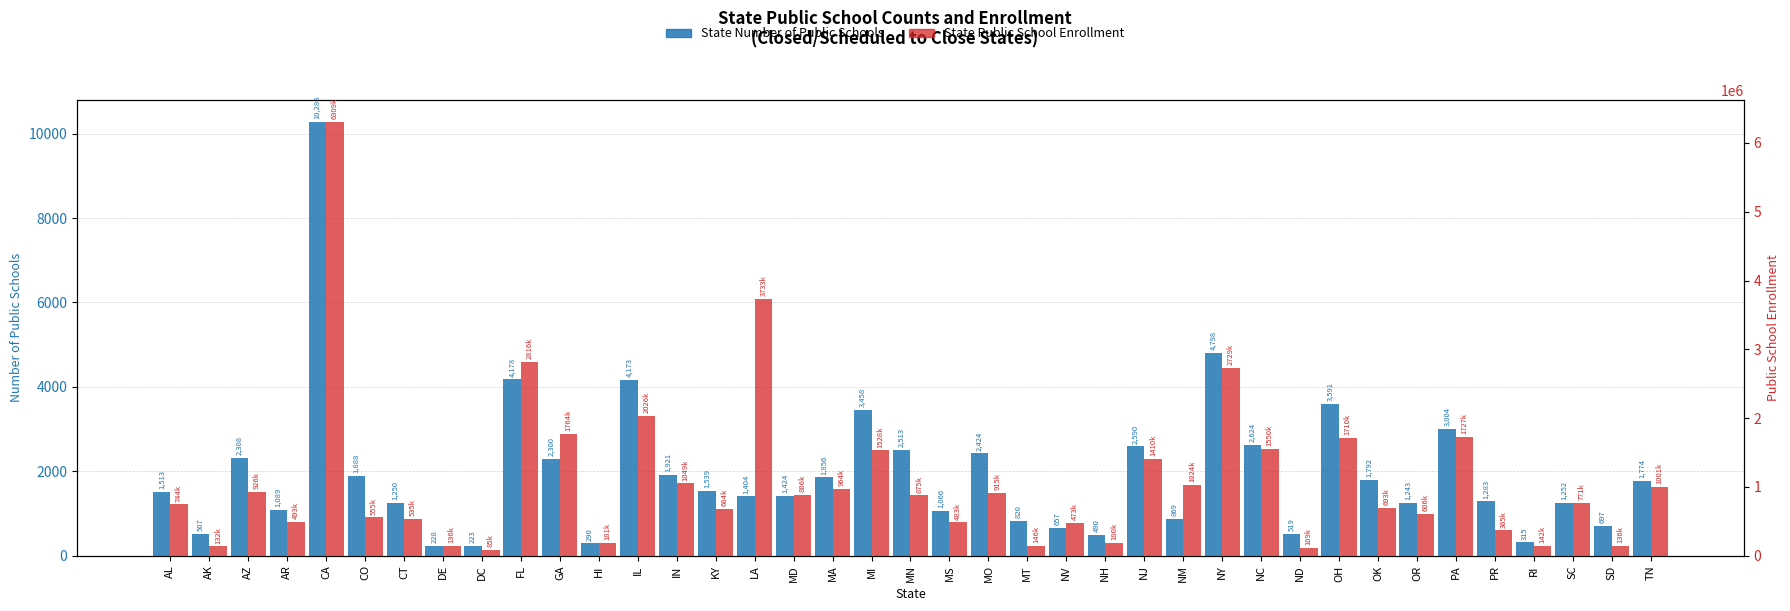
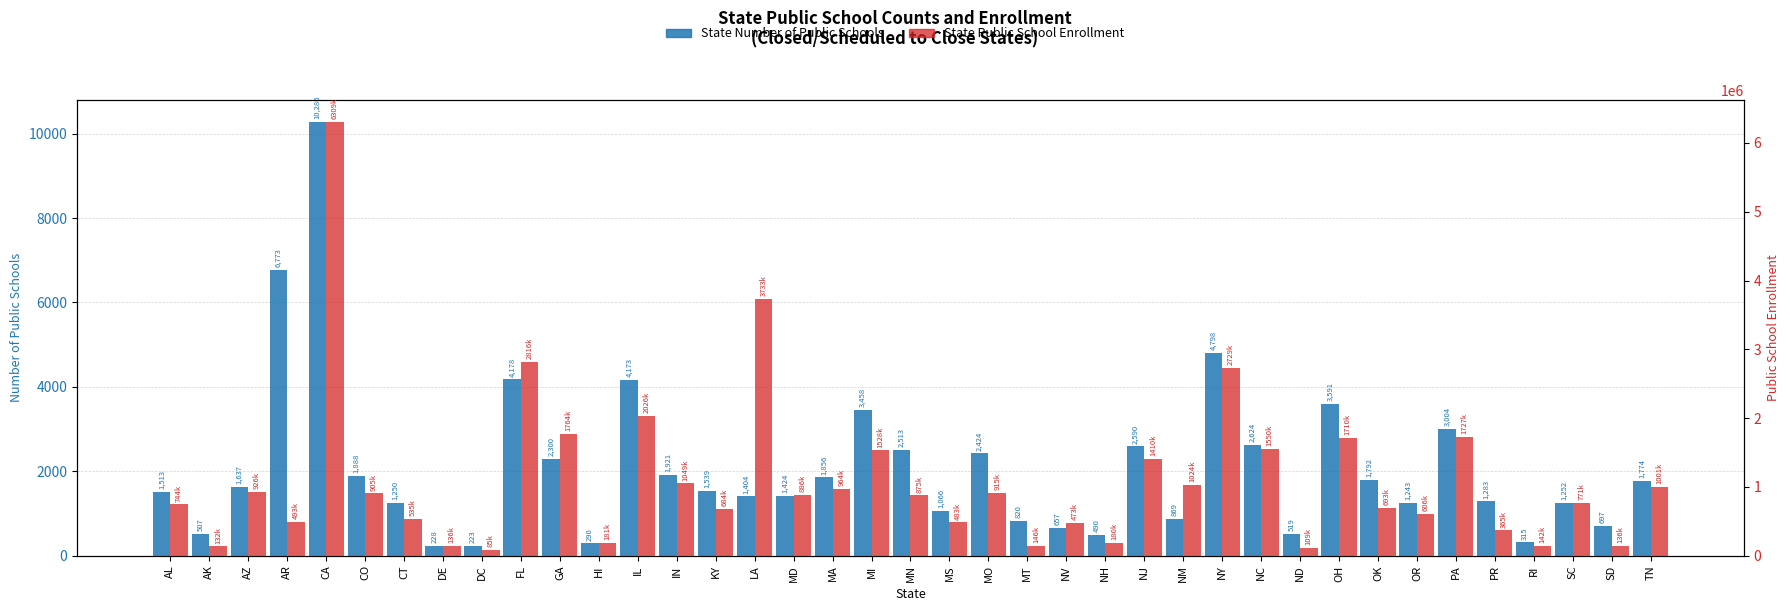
State Number of Public Schools, AZ: 2,308 -> 1,637
State Number of Public Schools, AR: 1,089 -> 6,773
State Public School Enrollment, CO: 555k -> 905k
